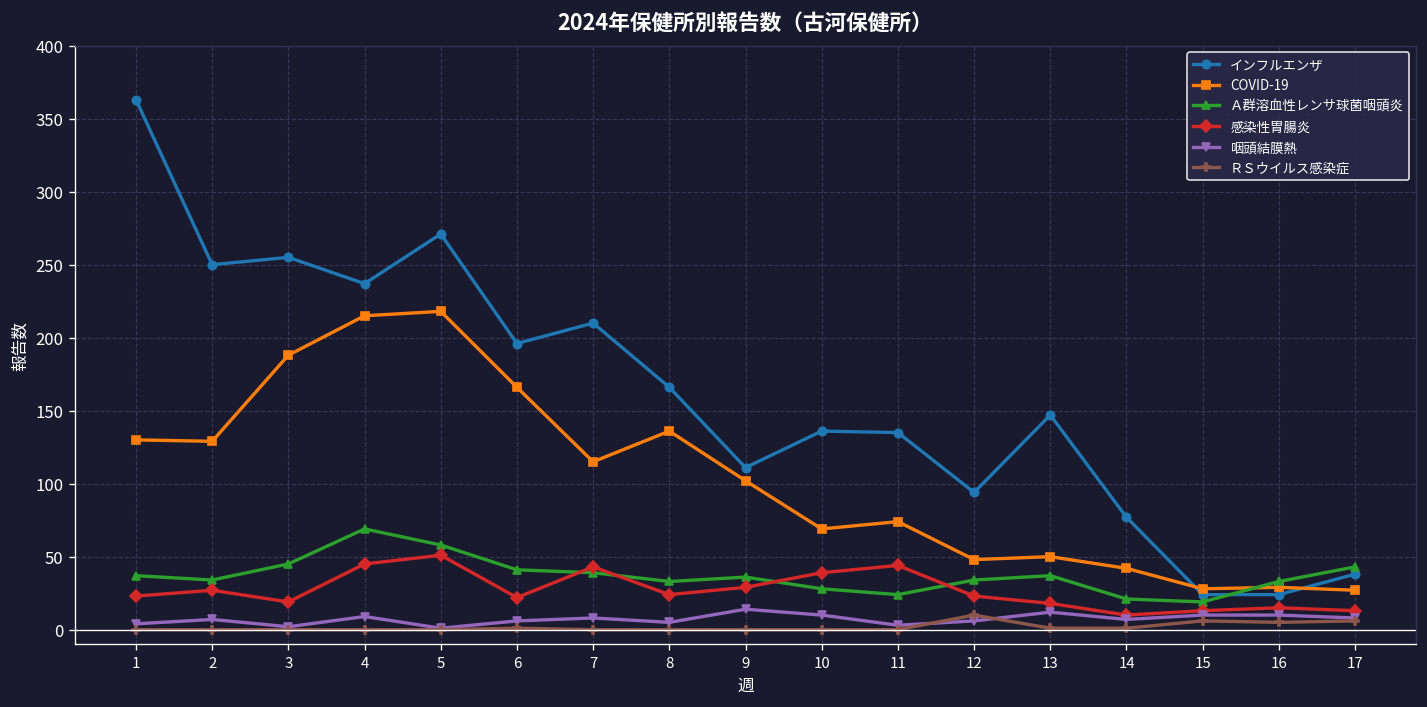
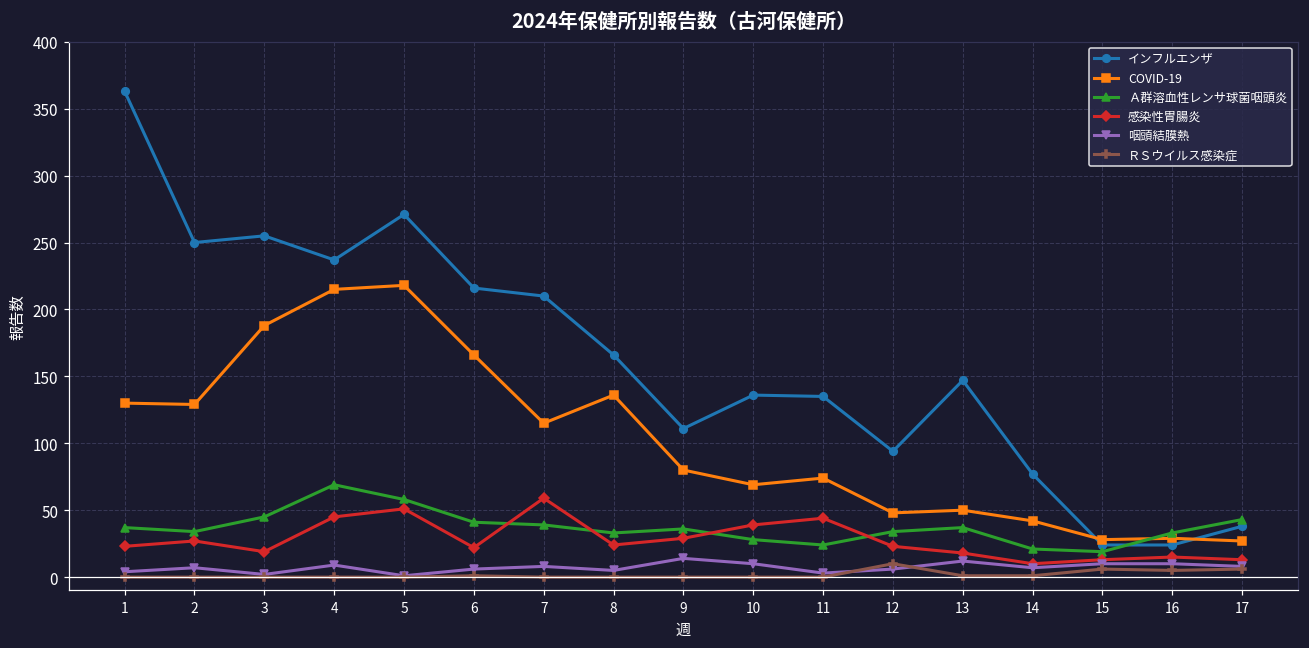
インフルエンザ, 6: 196 -> 216
感染性胃腸炎, 7: 43 -> 59
COVID-19, 9: 102 -> 80
